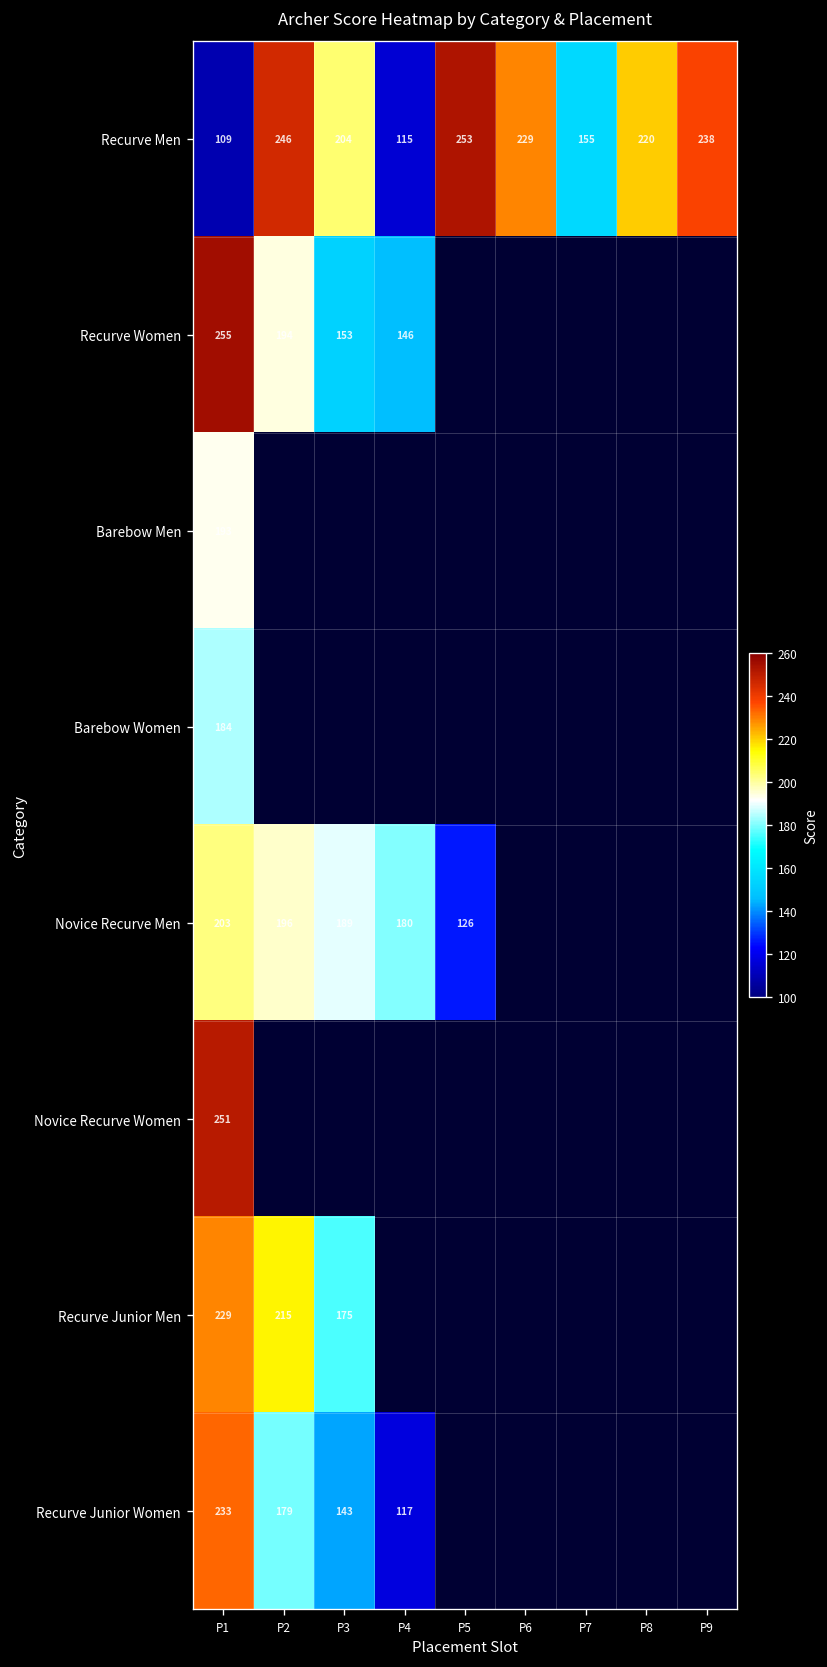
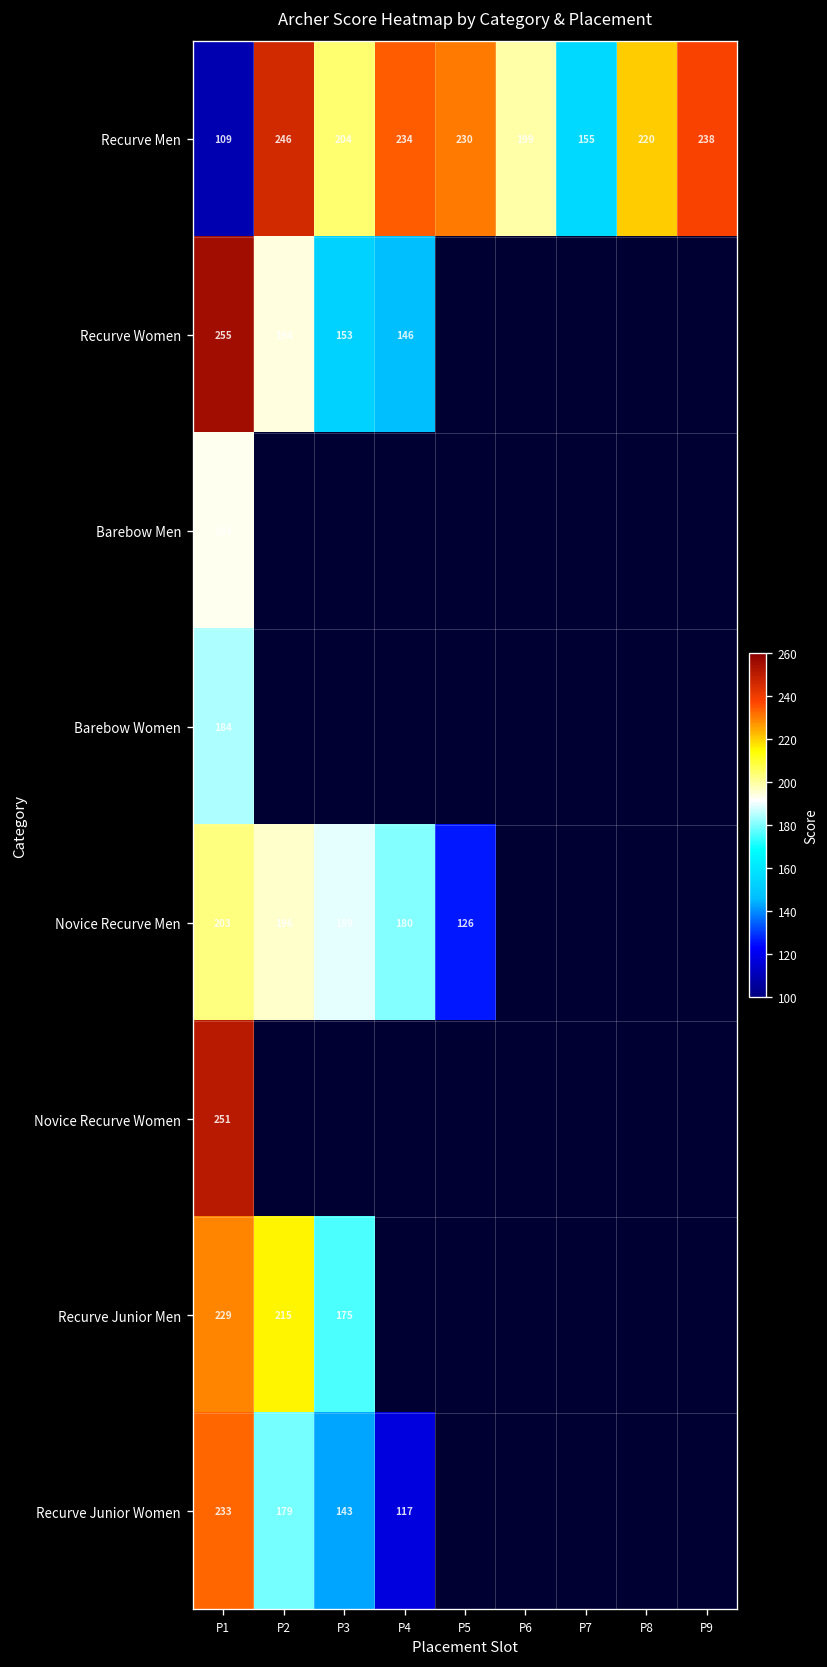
Recurve Men, P4: 115 -> 234
Recurve Men, P5: 253 -> 230
Recurve Men, P6: 229 -> 199
